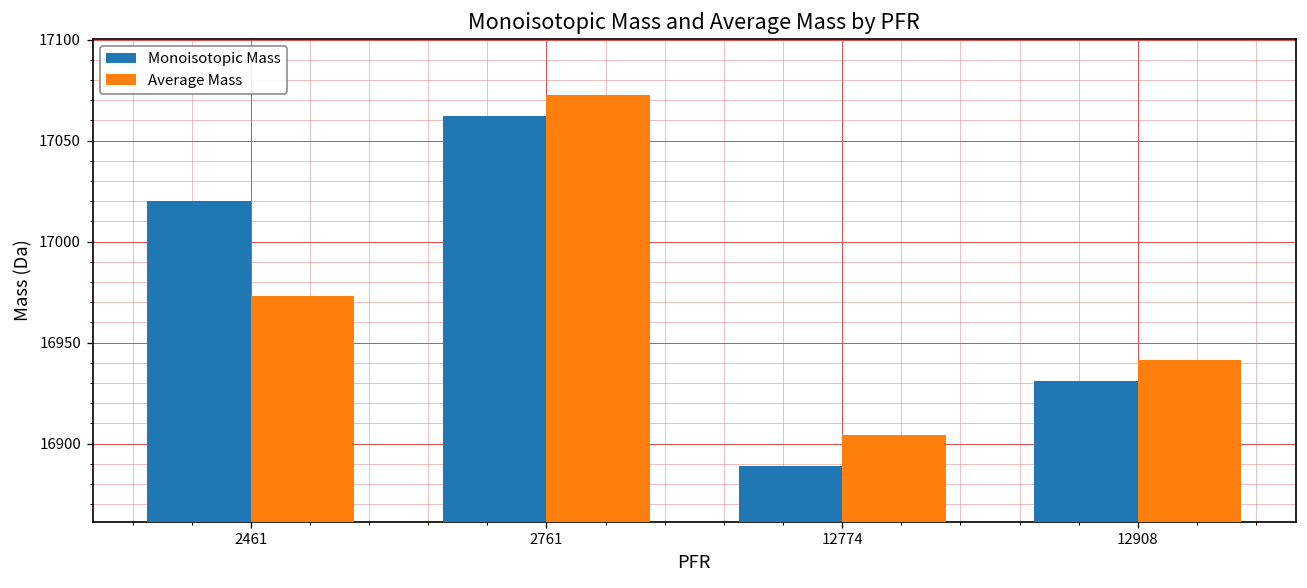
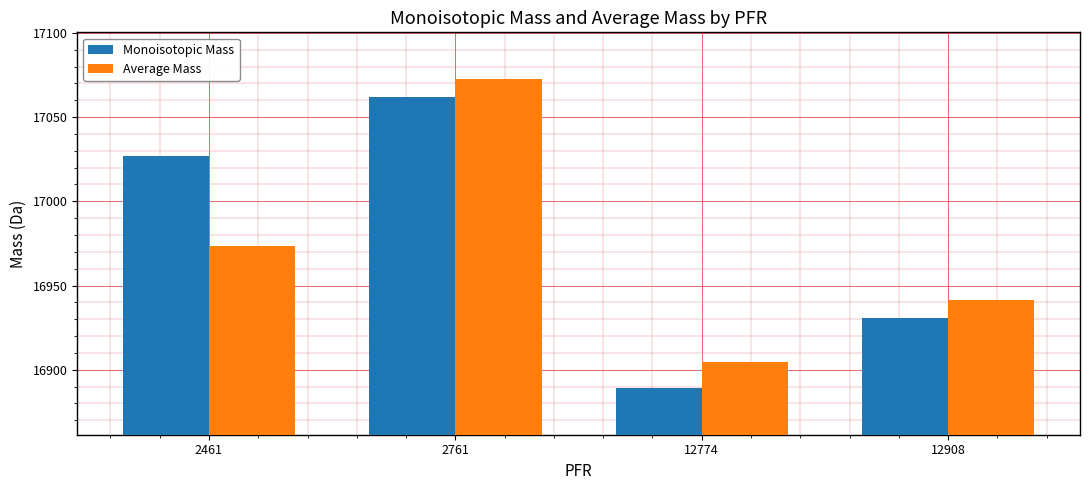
Monoisotopic Mass, 2461: 17020 -> 17027
